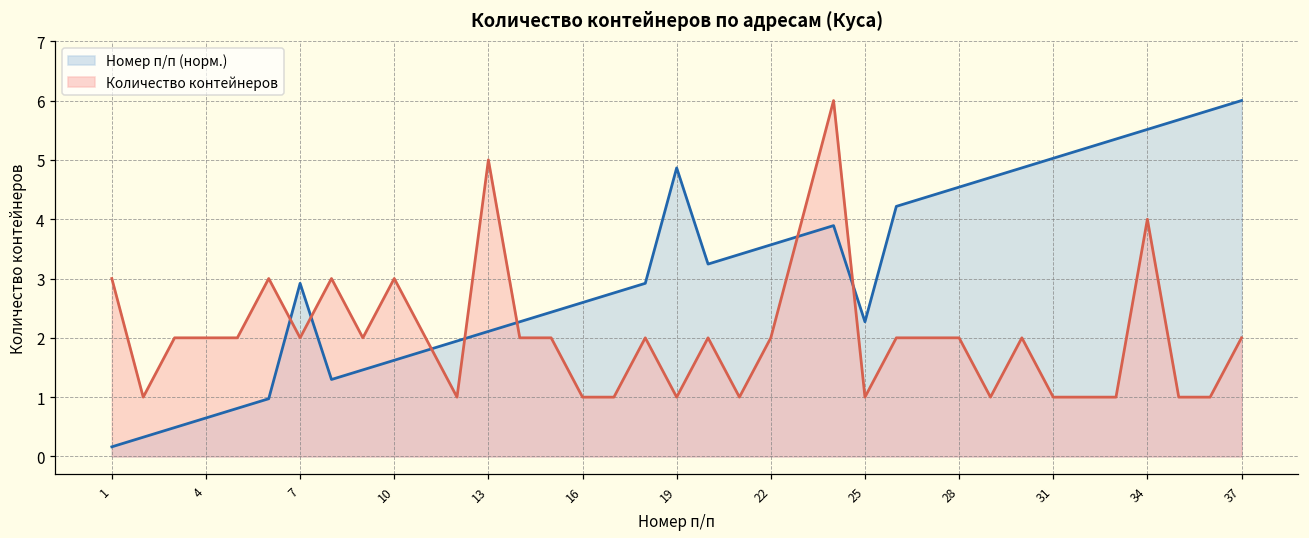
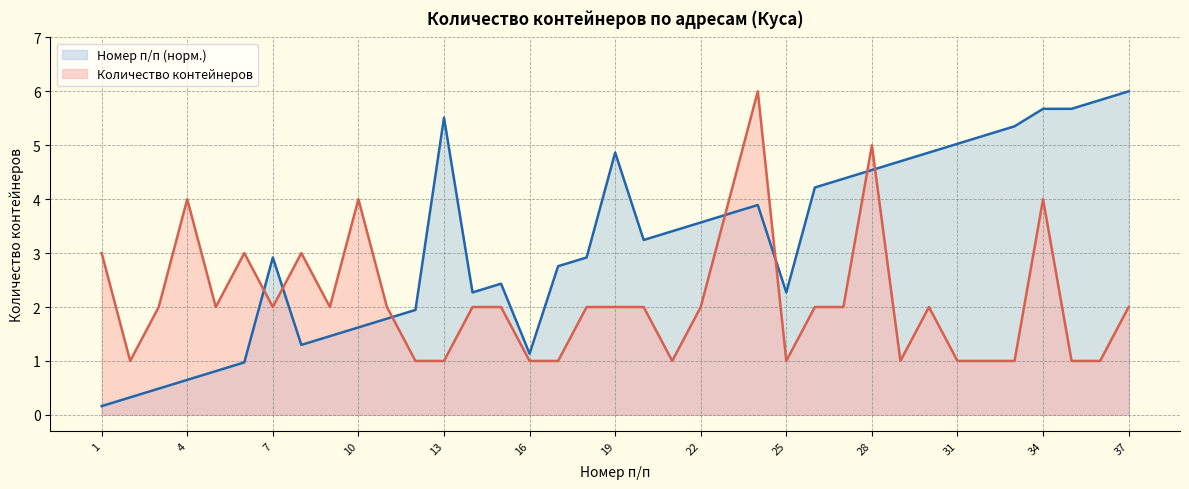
Количество контейнеров, 4: 2 -> 4
Количество контейнеров, 10: 3 -> 4
Номер п/п (норм.), 13: 2.1 -> 5.5
Количество контейнеров, 13: 5 -> 1
Номер п/п (норм.), 16: 2.6 -> 1.1
Количество контейнеров, 19: 1 -> 2
Количество контейнеров, 28: 2 -> 5
Номер п/п (норм.), 34: 5.5 -> 5.7
